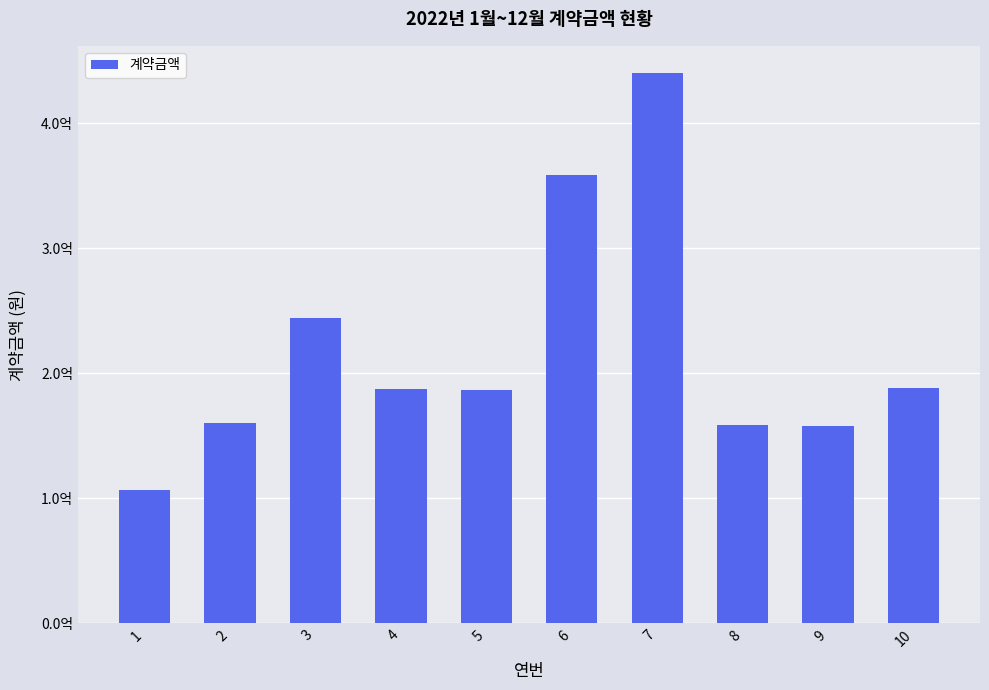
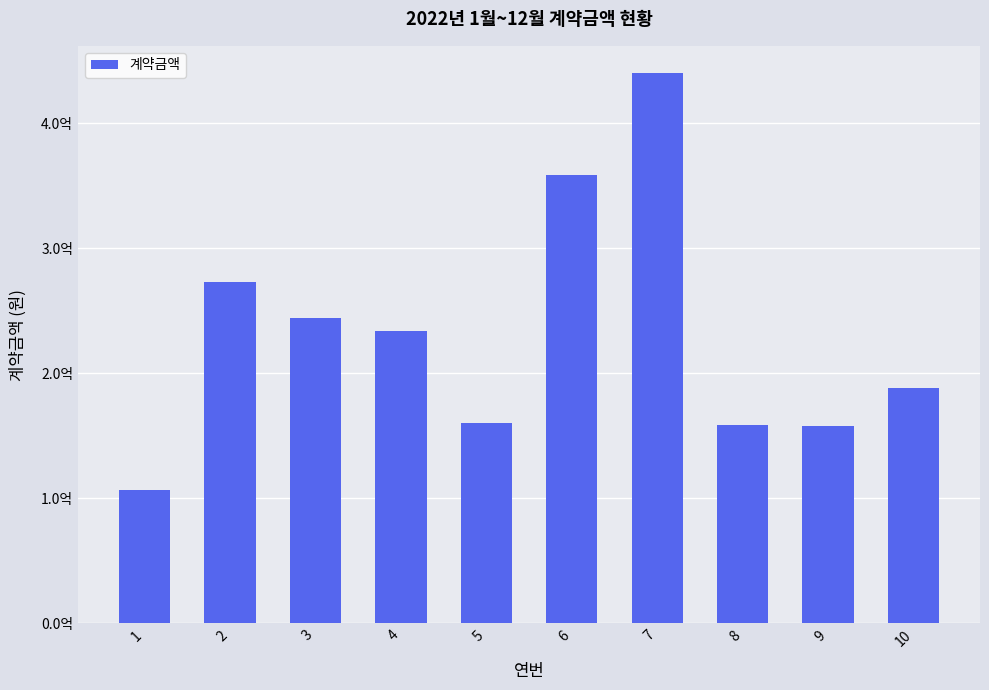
2: 1.60억 -> 2.73억
4: 1.88억 -> 2.34억
5: 1.87억 -> 1.60억
